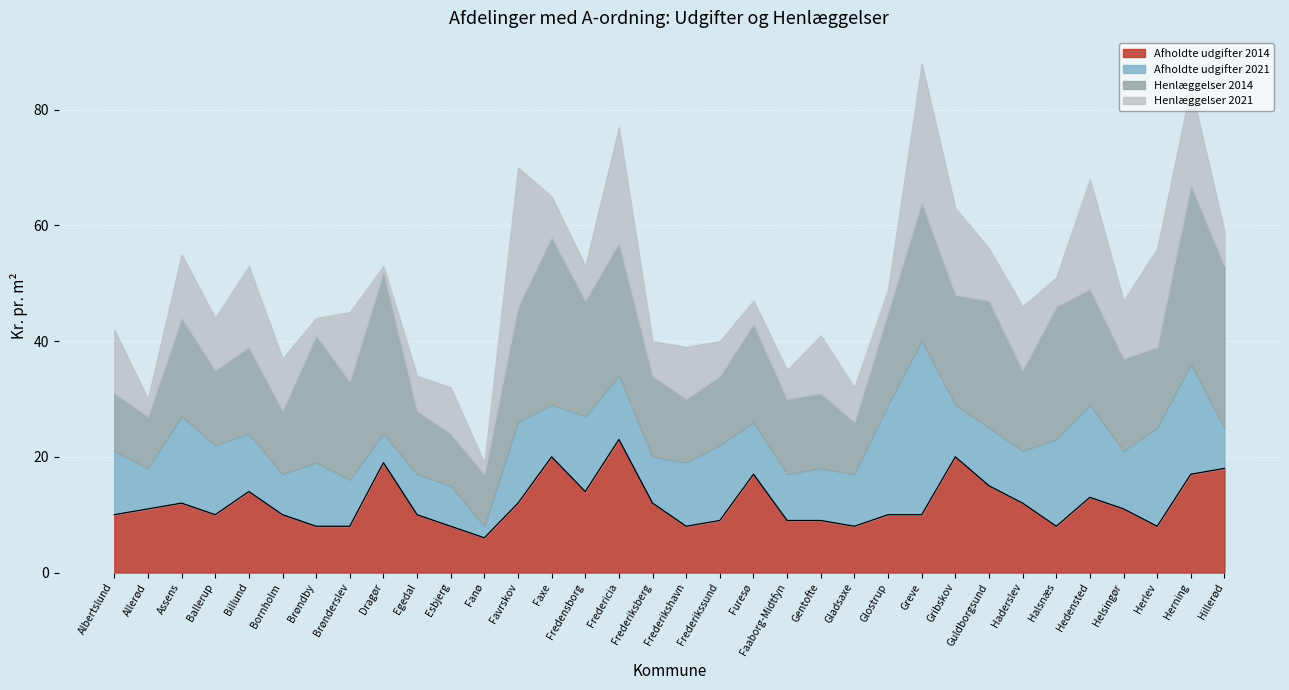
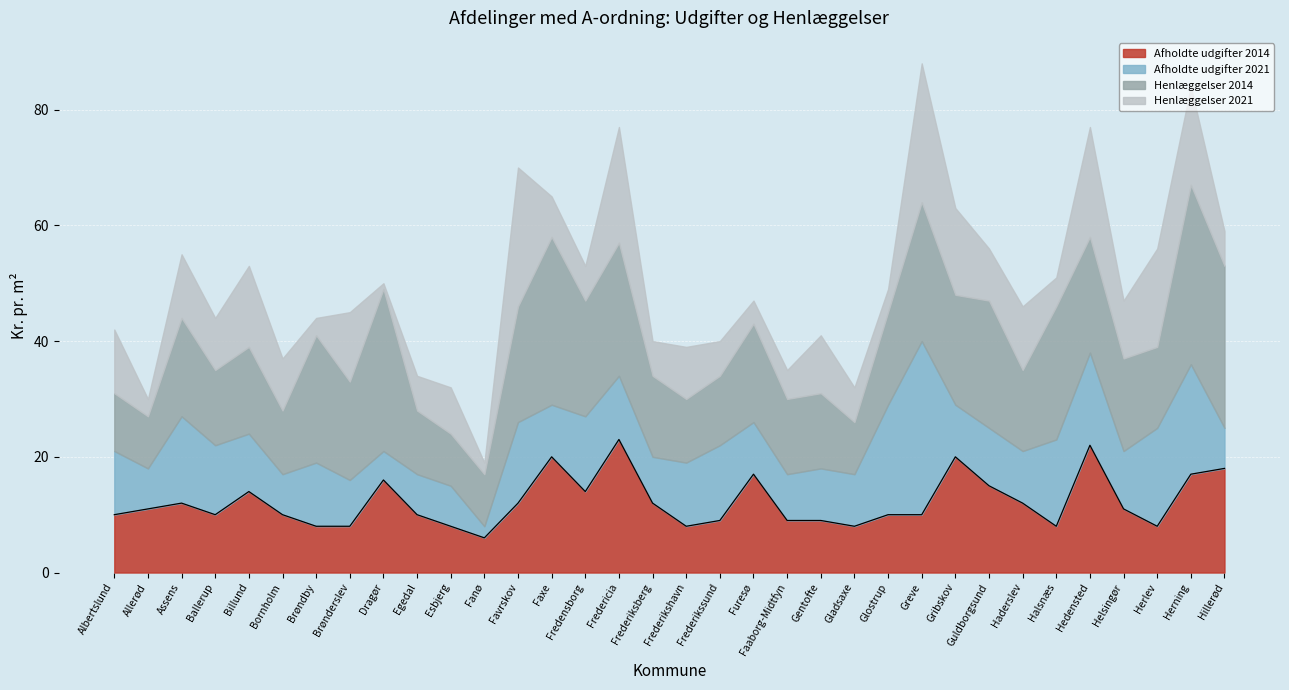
Afholdte udgifter 2014, Dragør: 19 -> 16
Afholdte udgifter 2014, Hedensted: 13 -> 22
